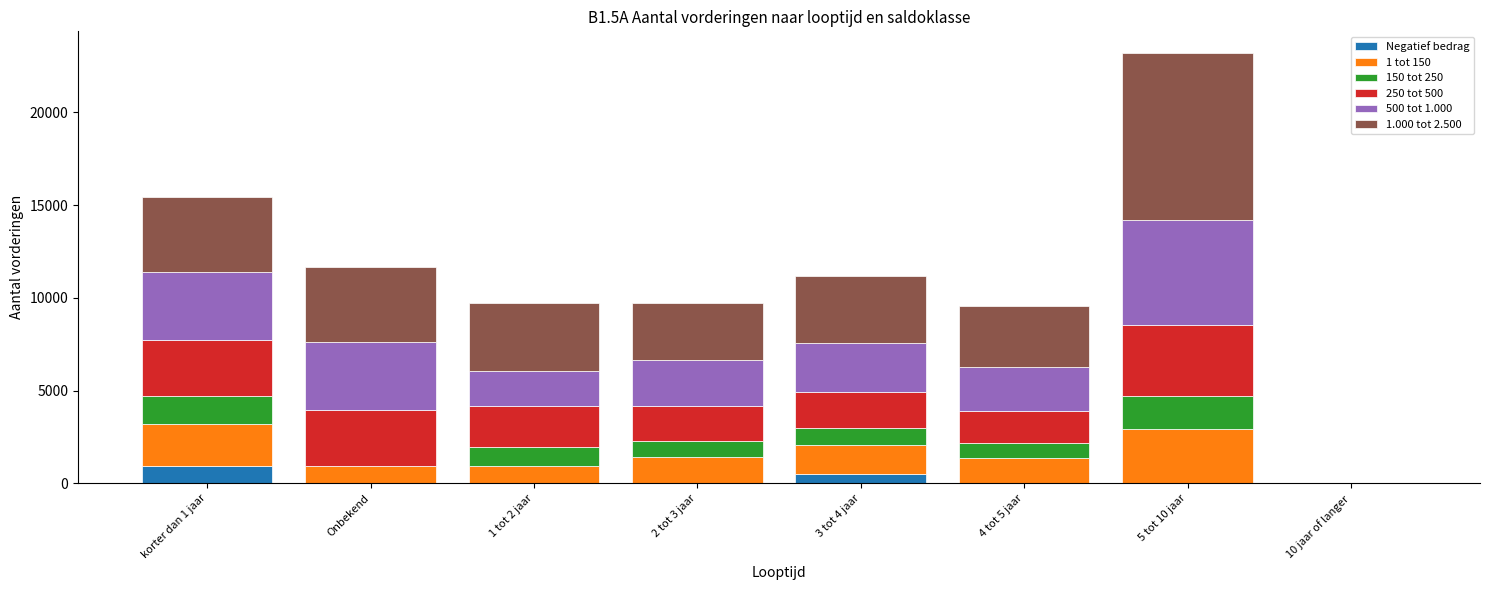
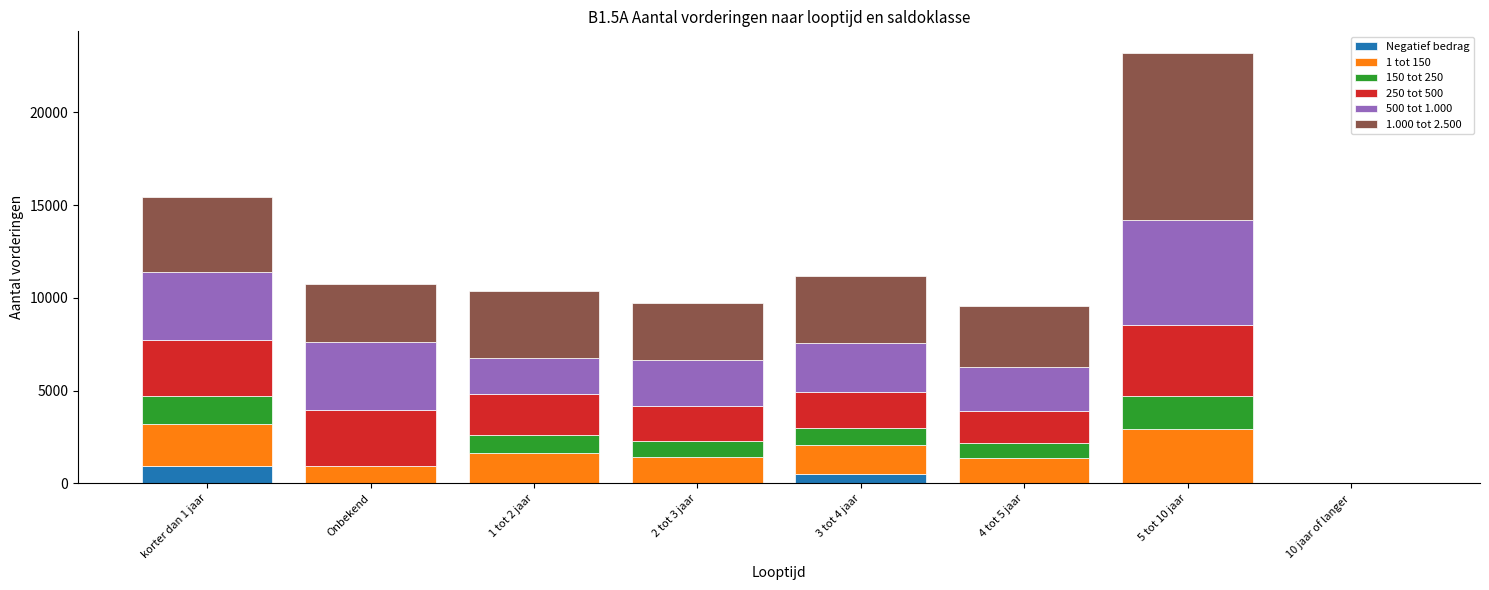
1.000 tot 2.500, Onbekend: 4000 -> 3100
1 tot 150, 1 tot 2 jaar: 900 -> 1600
